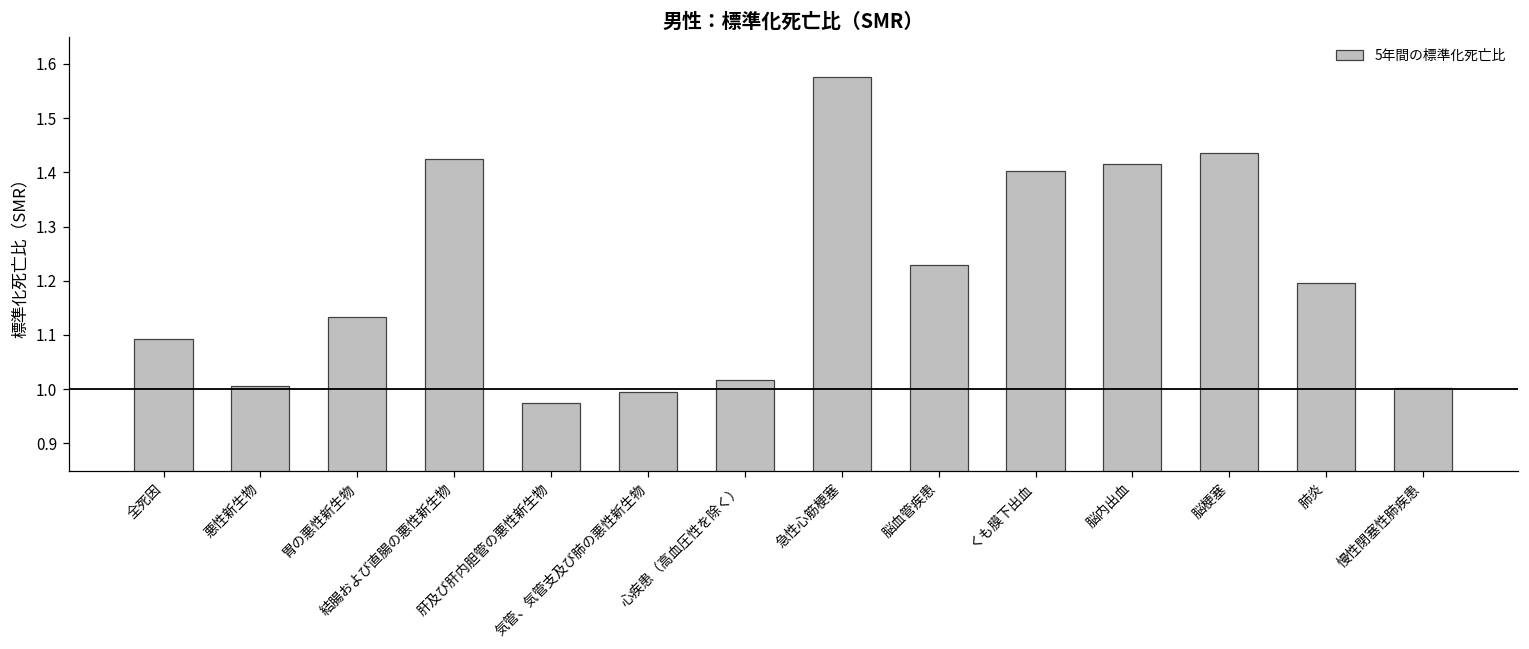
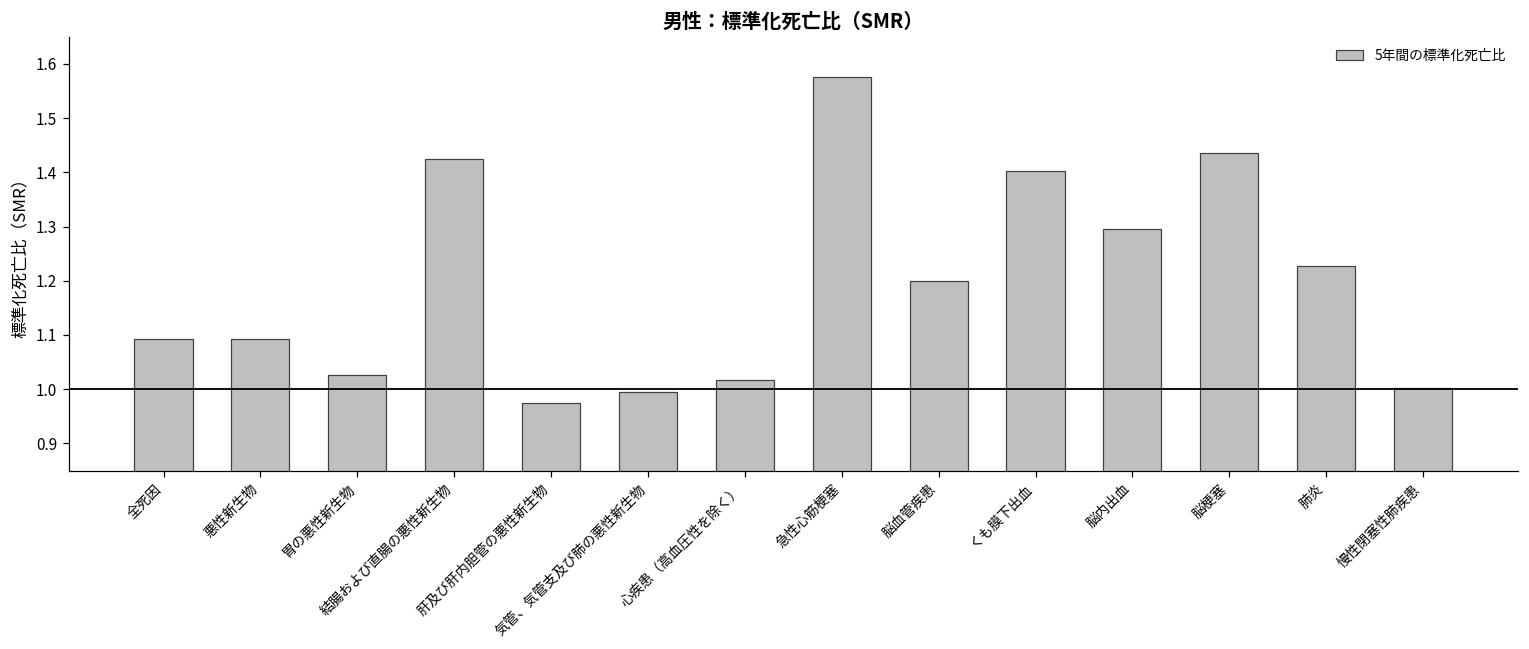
悪性新生物: 1.01 -> 1.09
胃の悪性新生物: 1.13 -> 1.03
脳血管疾患: 1.23 -> 1.20
脳内出血: 1.41 -> 1.29
肺炎: 1.20 -> 1.23
